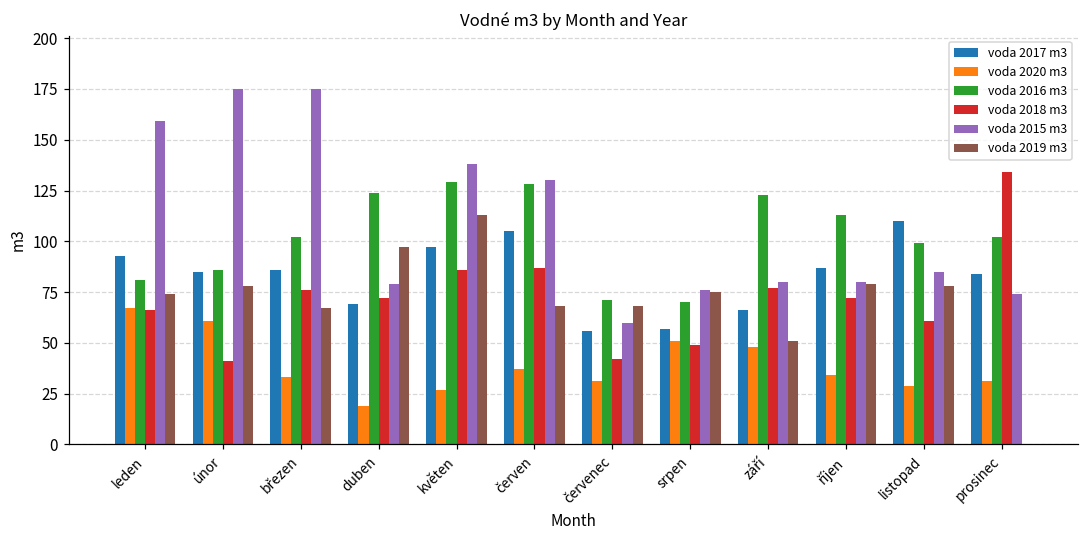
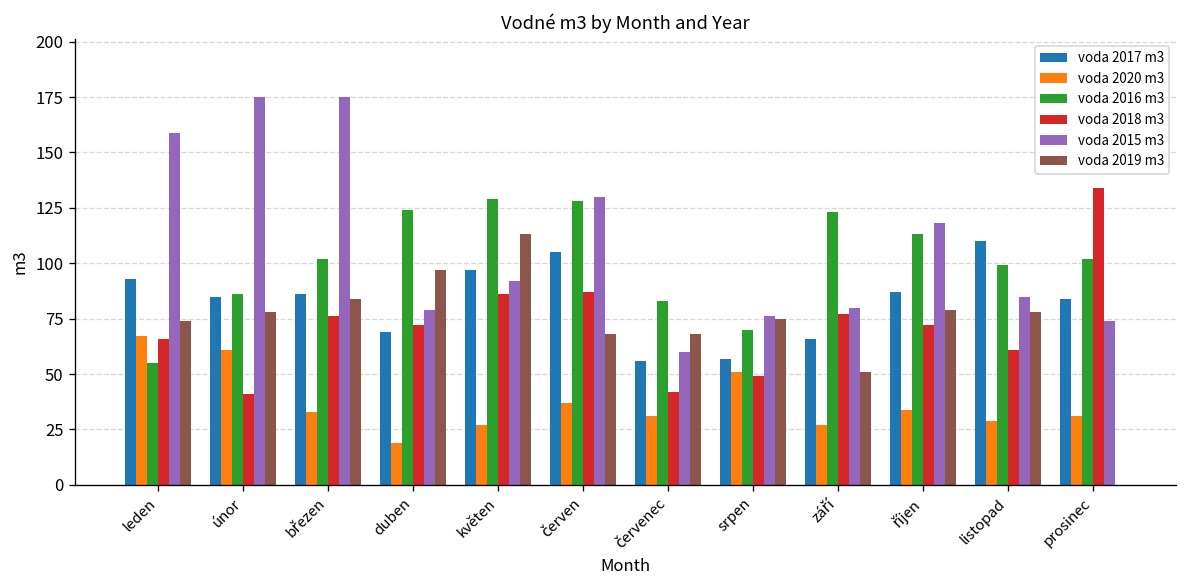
voda 2016 m3, leden: 81 -> 55
voda 2019 m3, březen: 67 -> 84
voda 2015 m3, květen: 138 -> 92
voda 2016 m3, červenec: 71 -> 83
voda 2020 m3, září: 48 -> 27
voda 2015 m3, říjen: 80 -> 118
